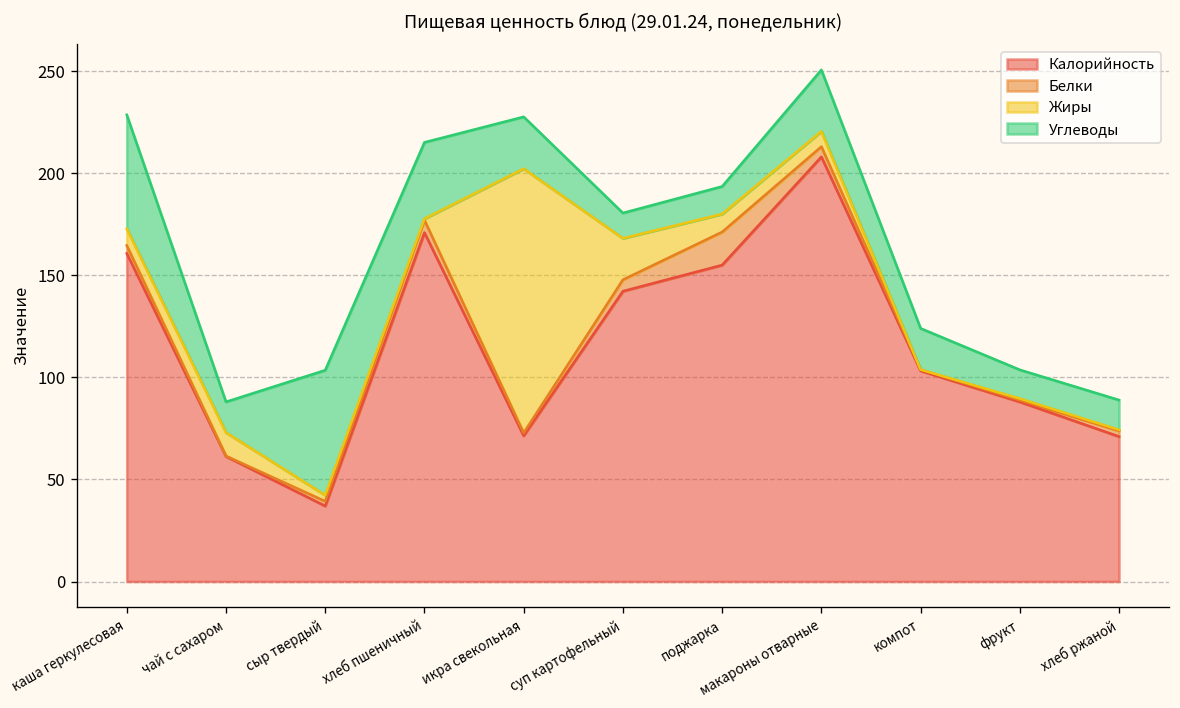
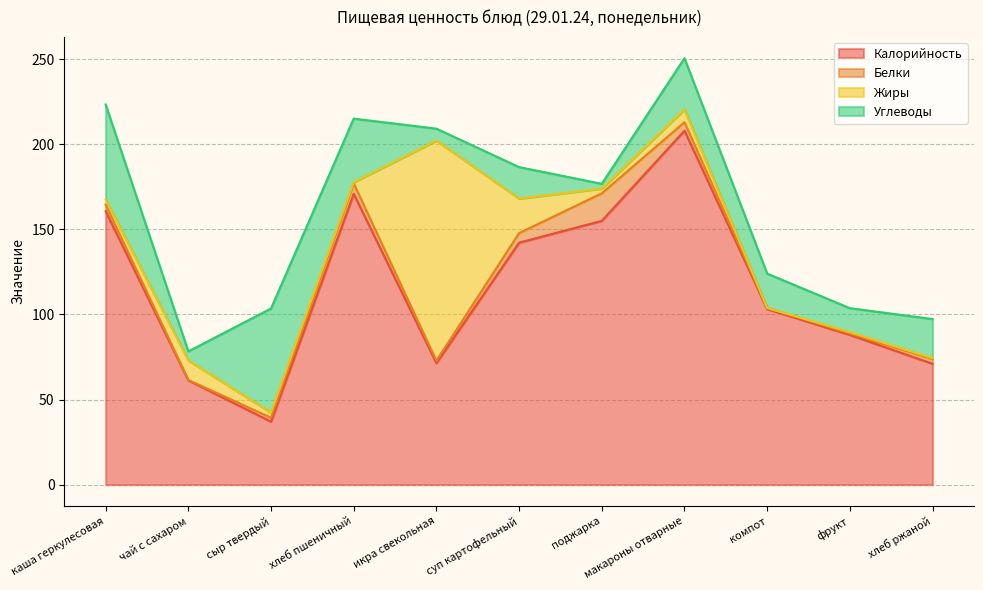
Жиры, каша геркулесовая: 8 -> 3
Углеводы, чай с сахаром: 15 -> 5
Углеводы, икра свекольная: 25 -> 7
Углеводы, суп картофельный: 12 -> 19
Жиры, поджарка: 9 -> 3
Углеводы, поджарка: 14 -> 3
Углеводы, хлеб ржаной: 15 -> 23
